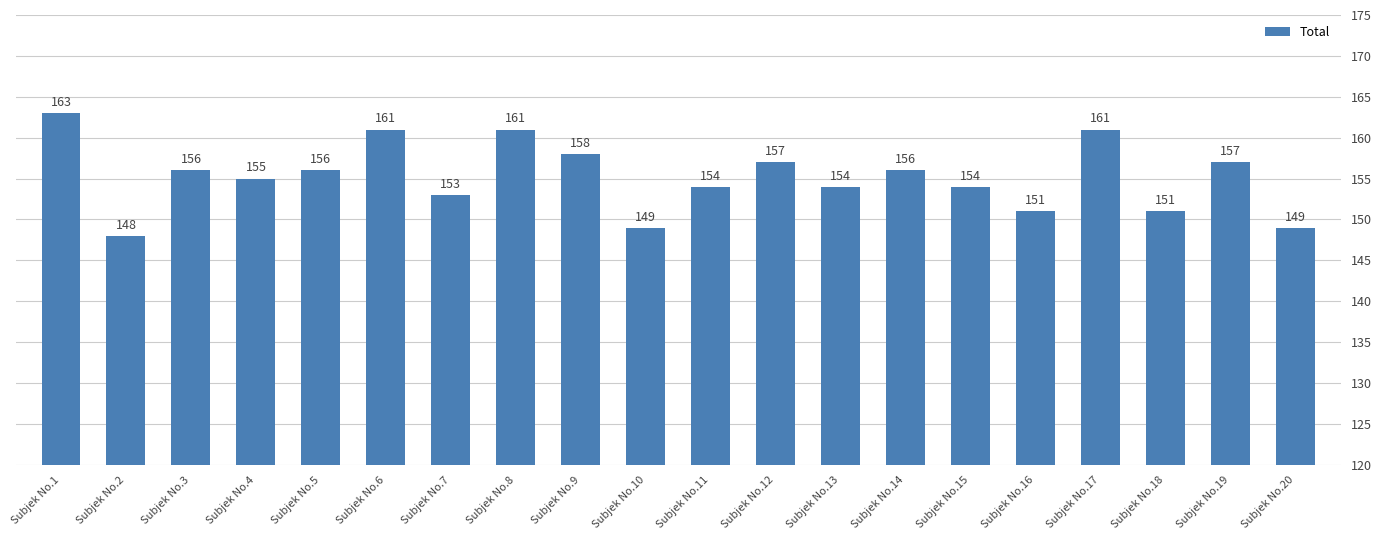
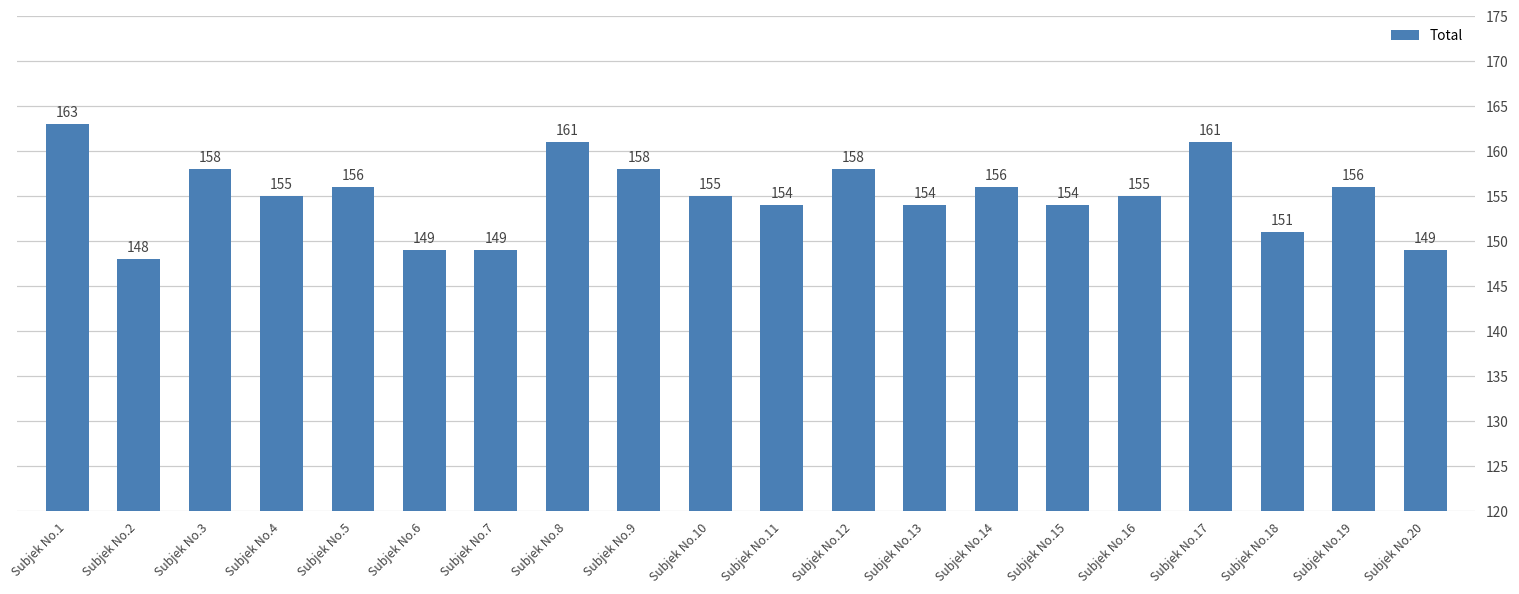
Subjek No.3: 156 -> 158
Subjek No.6: 161 -> 149
Subjek No.7: 153 -> 149
Subjek No.10: 149 -> 155
Subjek No.12: 157 -> 158
Subjek No.16: 151 -> 155
Subjek No.19: 157 -> 156
